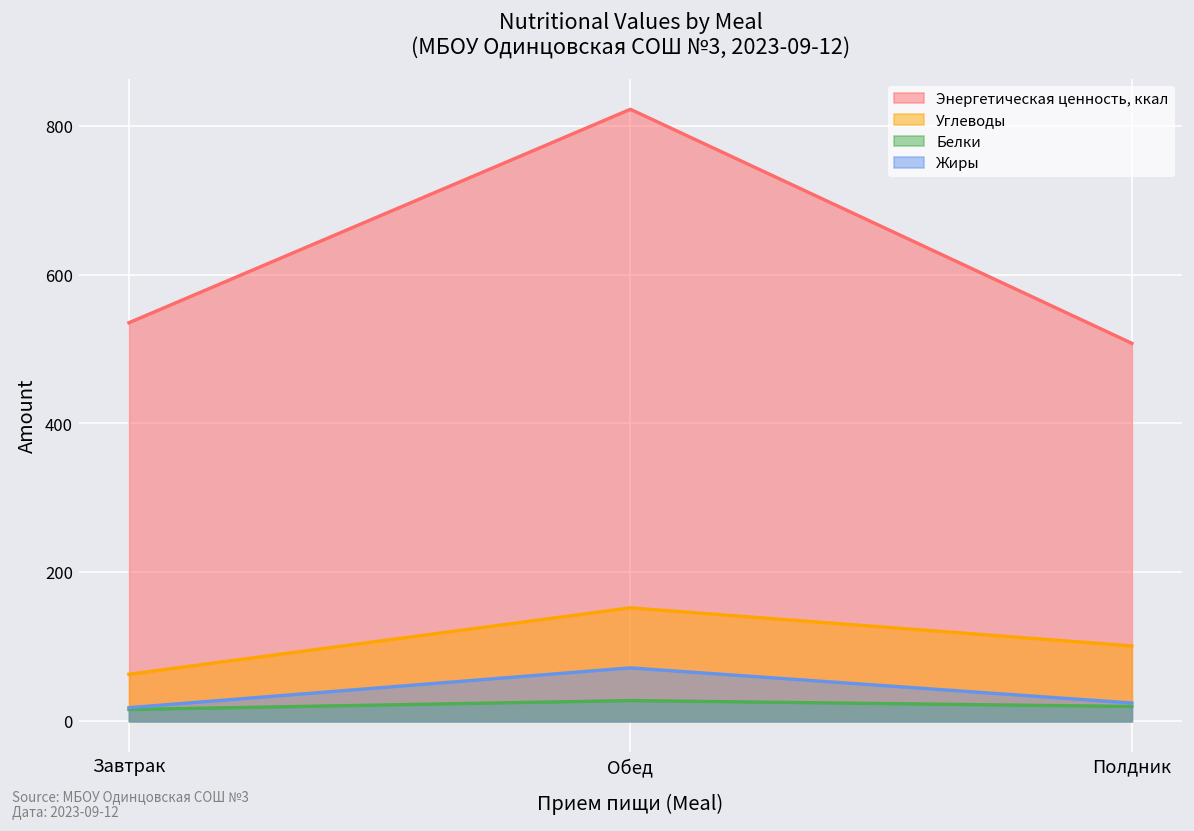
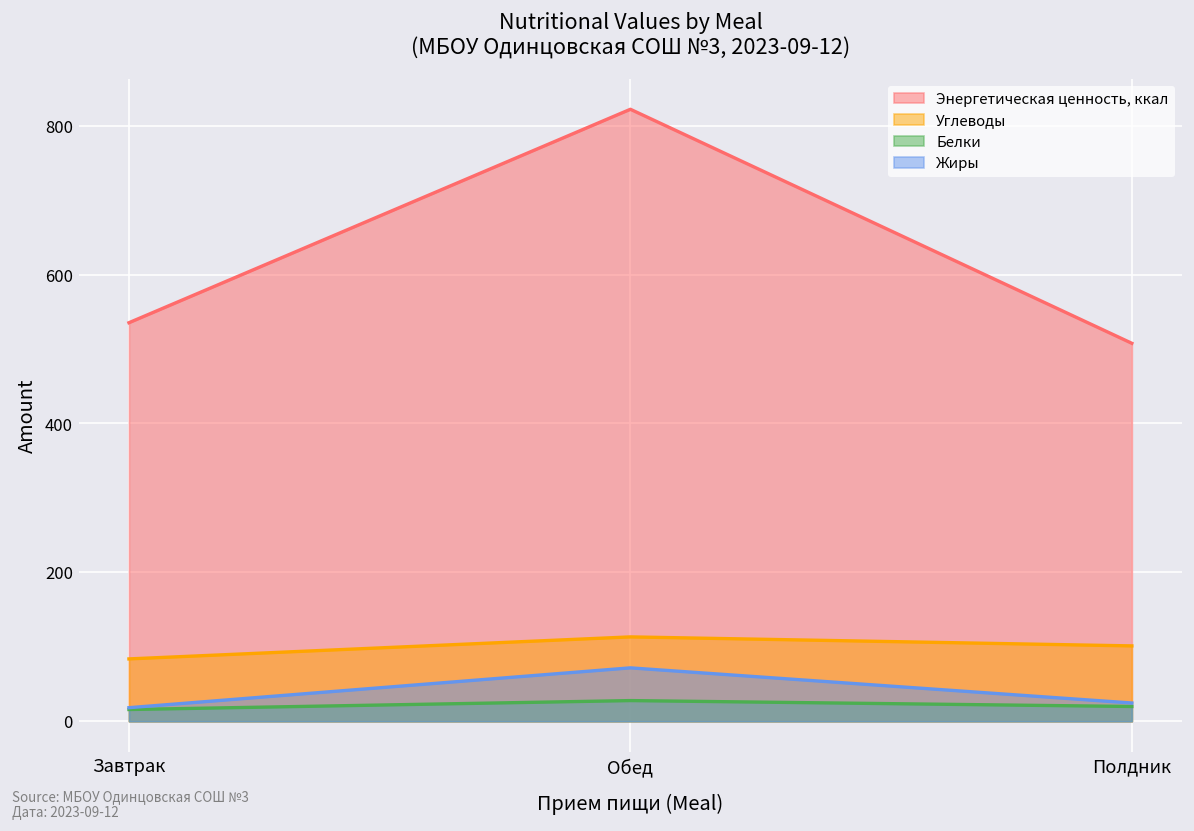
Углеводы, Завтрак: 60 -> 80
Углеводы, Обед: 150 -> 110
